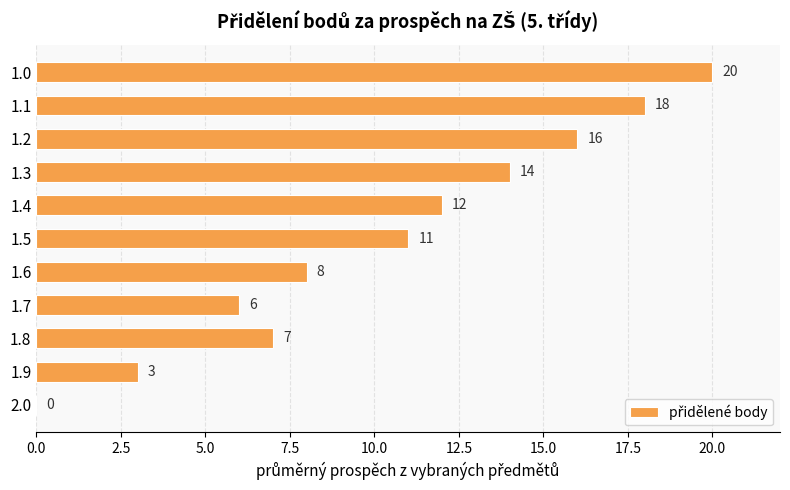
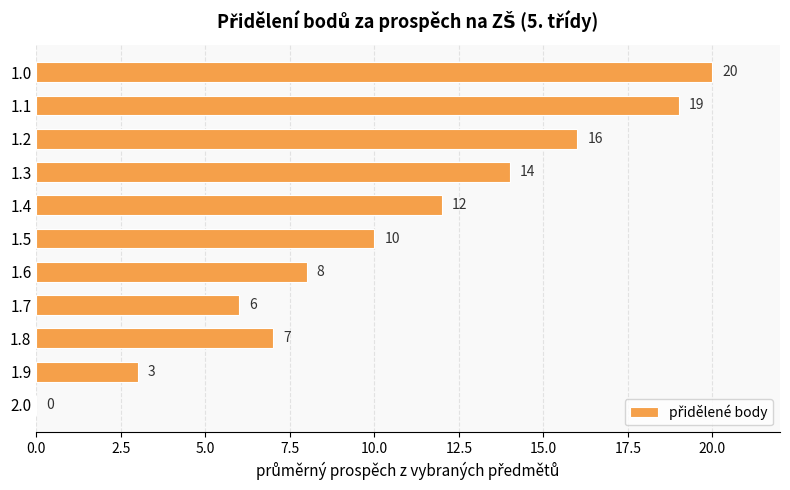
1.1: 18 -> 19
1.5: 11 -> 10
